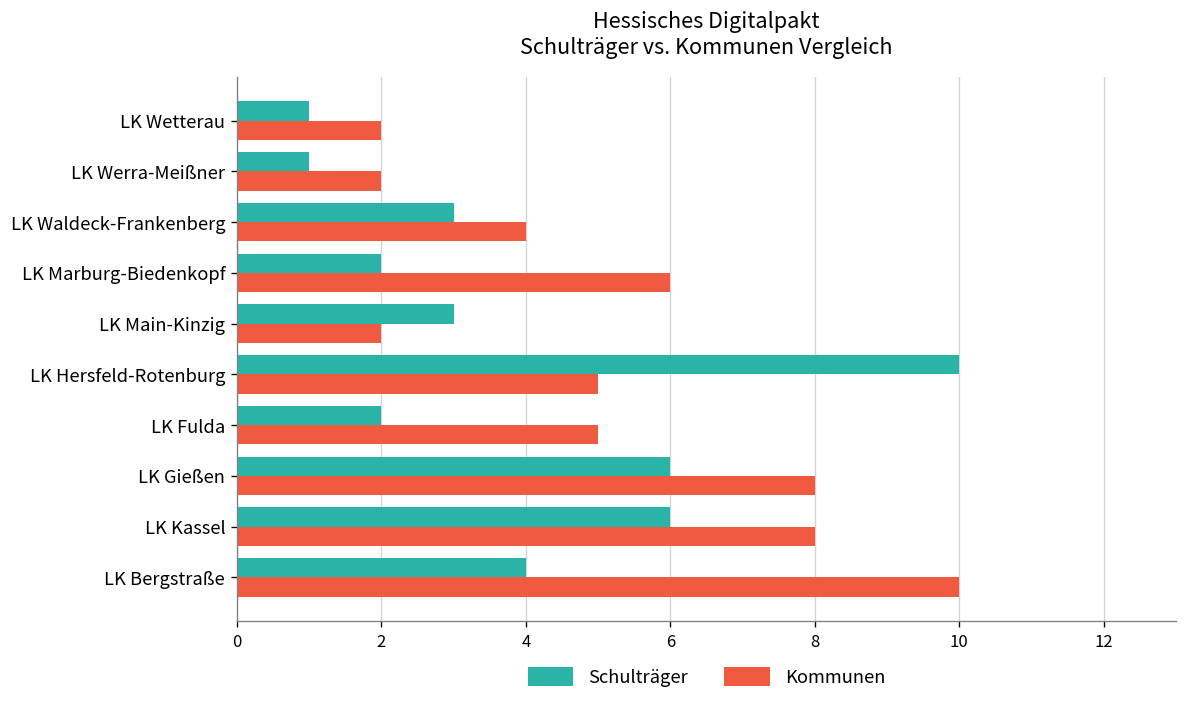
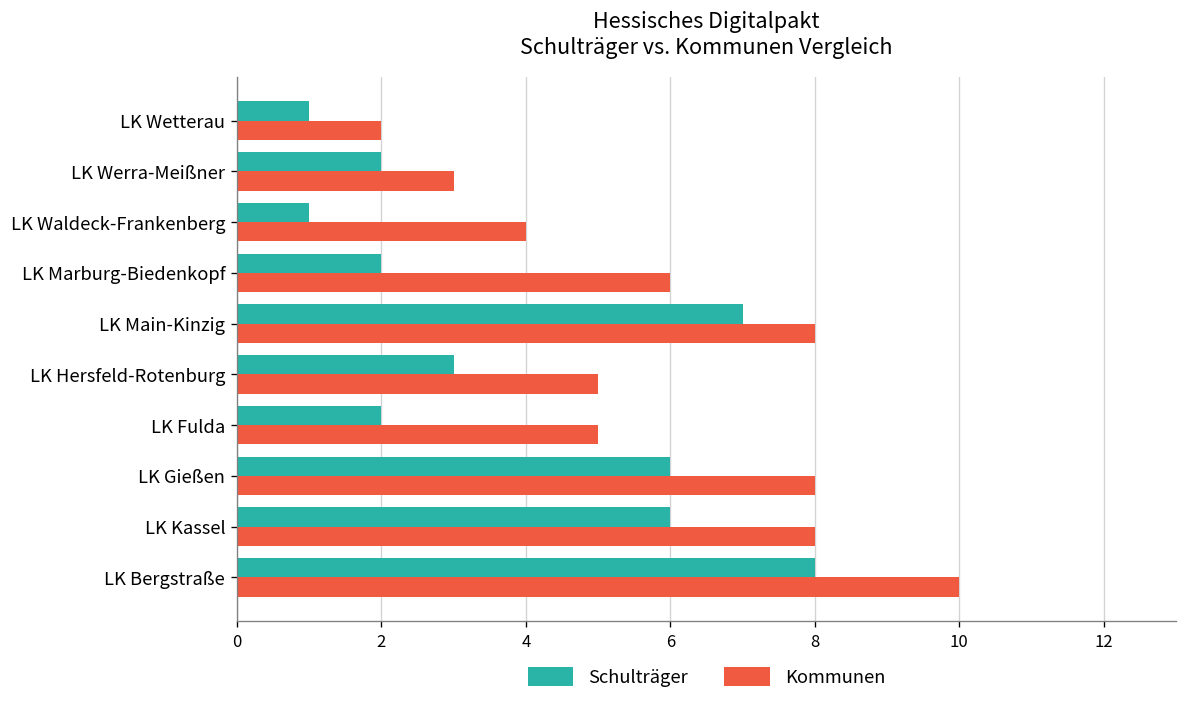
Schulträger, LK Werra-Meißner: 1 -> 2
Kommunen, LK Werra-Meißner: 2 -> 3
Schulträger, LK Waldeck-Frankenberg: 3 -> 1
Schulträger, LK Main-Kinzig: 3 -> 7
Kommunen, LK Main-Kinzig: 2 -> 8
Schulträger, LK Hersfeld-Rotenburg: 10 -> 3
Schulträger, LK Bergstraße: 4 -> 8
